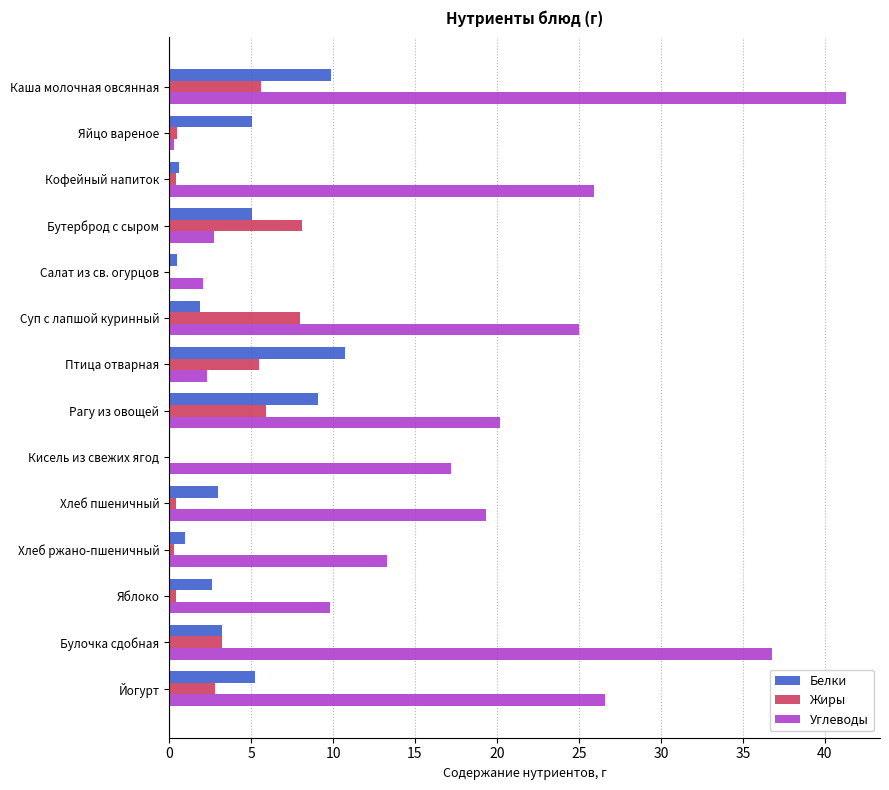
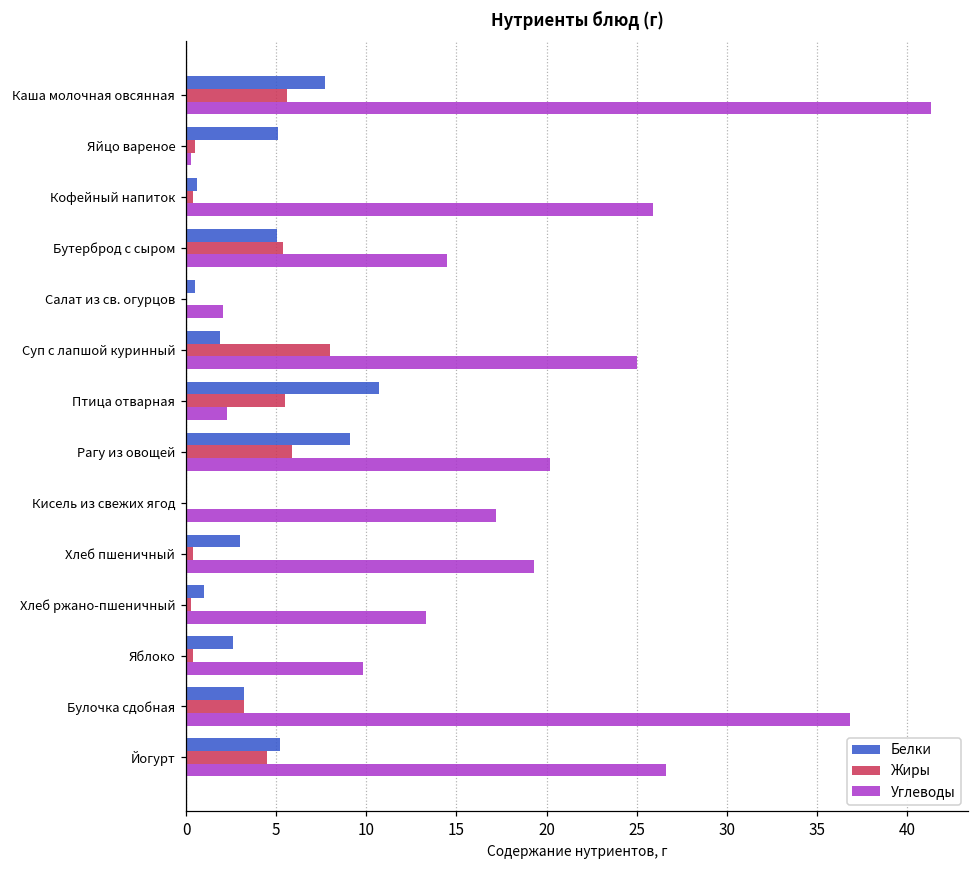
Белки, Каша молочная овсянная: 9.9 -> 7.7
Жиры, Бутерброд с сыром: 8.1 -> 5.4
Углеводы, Бутерброд с сыром: 2.7 -> 14.5
Жиры, Йогурт: 2.8 -> 4.5
